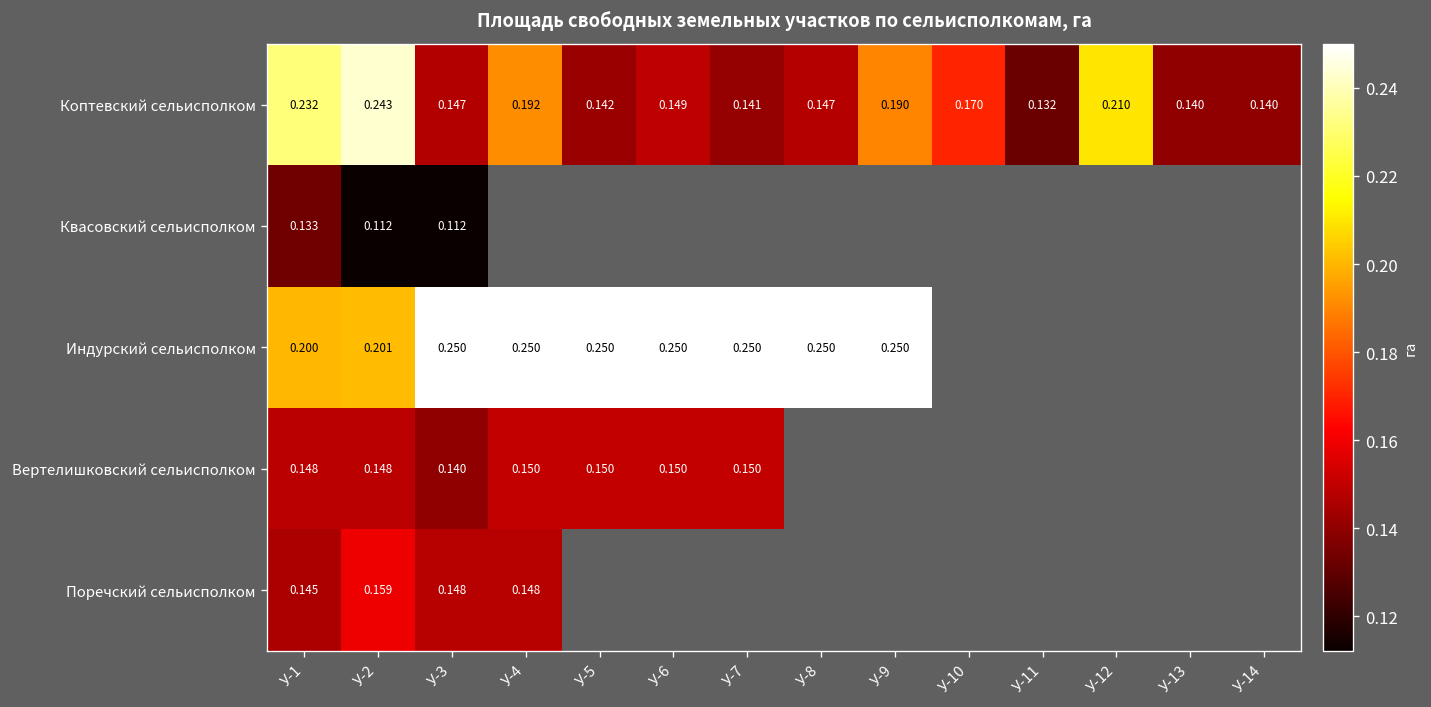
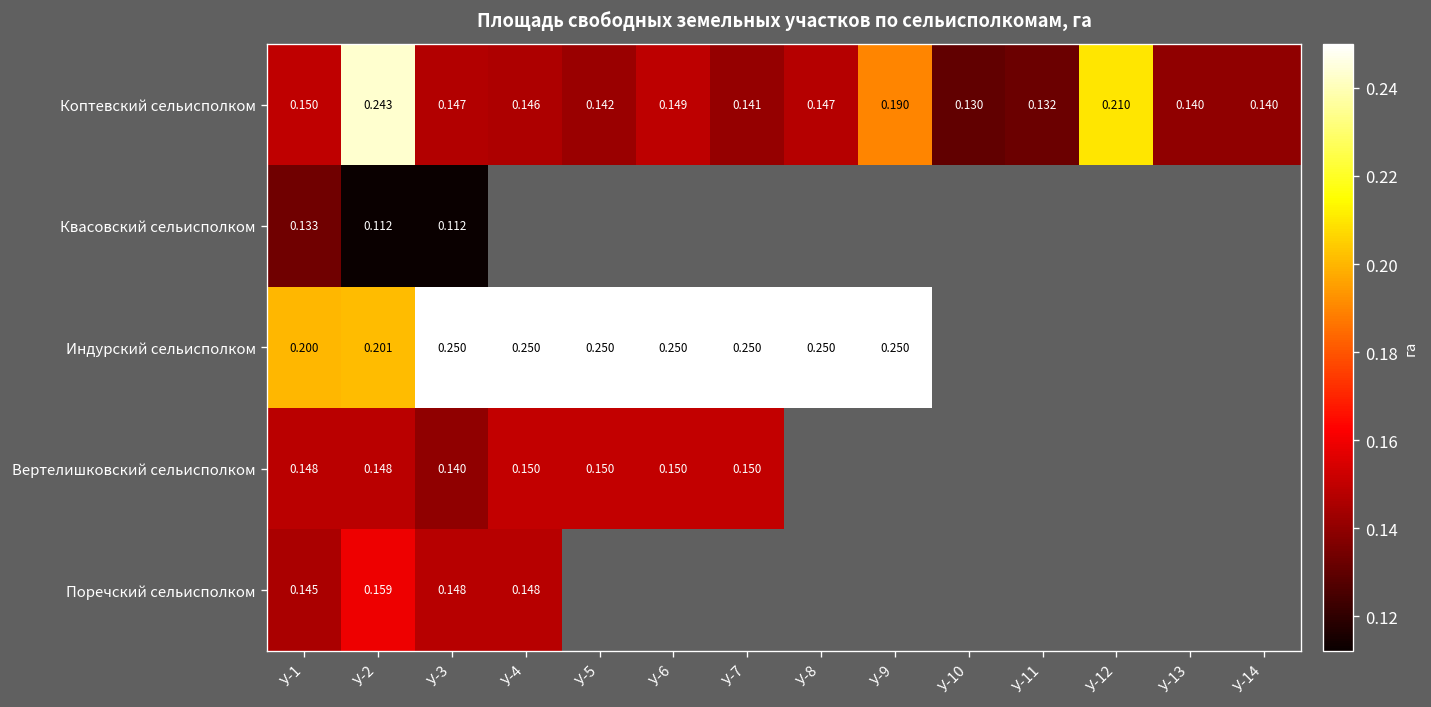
Коптевский сельисполком, У-1: 0.232 -> 0.150
Коптевский сельисполком, У-4: 0.192 -> 0.146
Коптевский сельисполком, У-10: 0.170 -> 0.130
